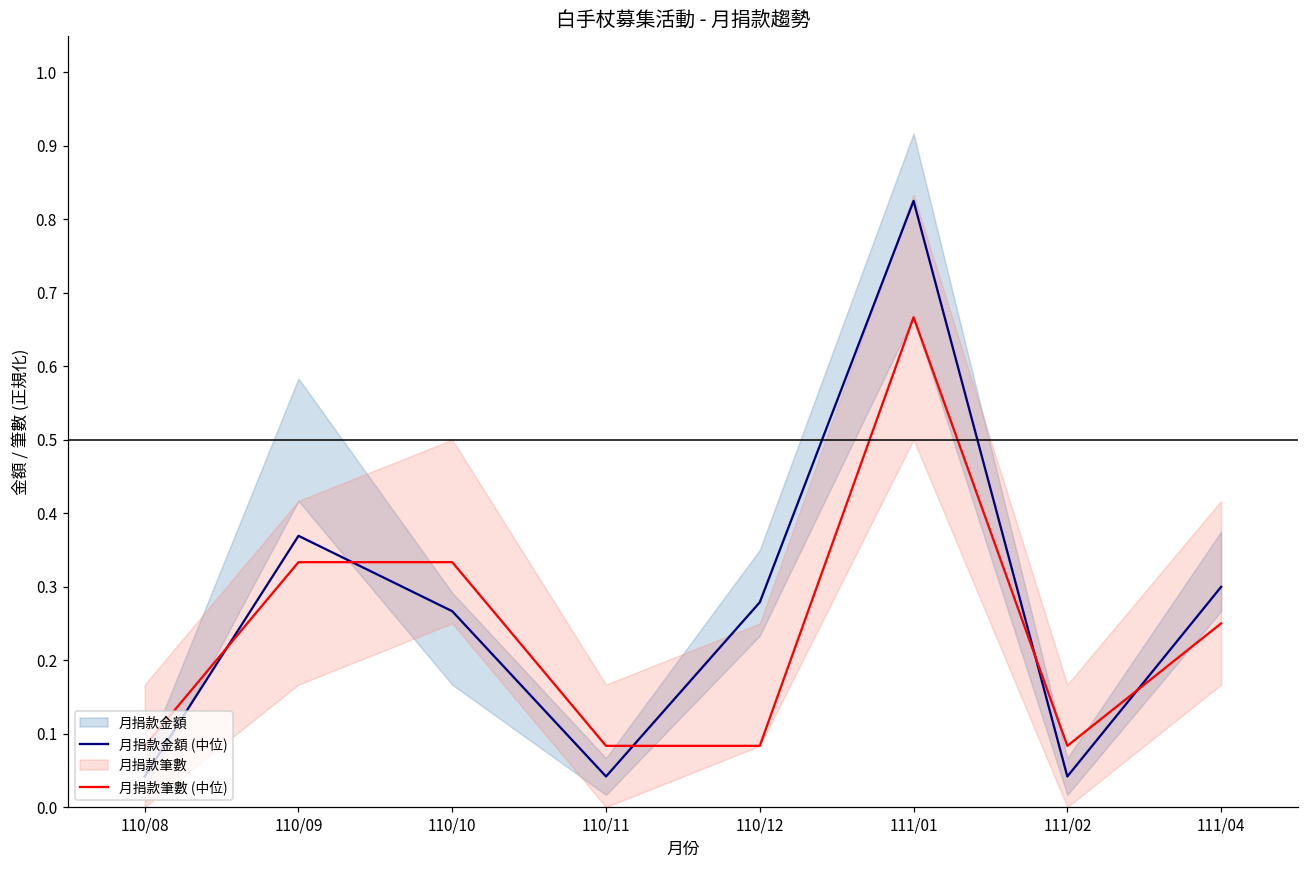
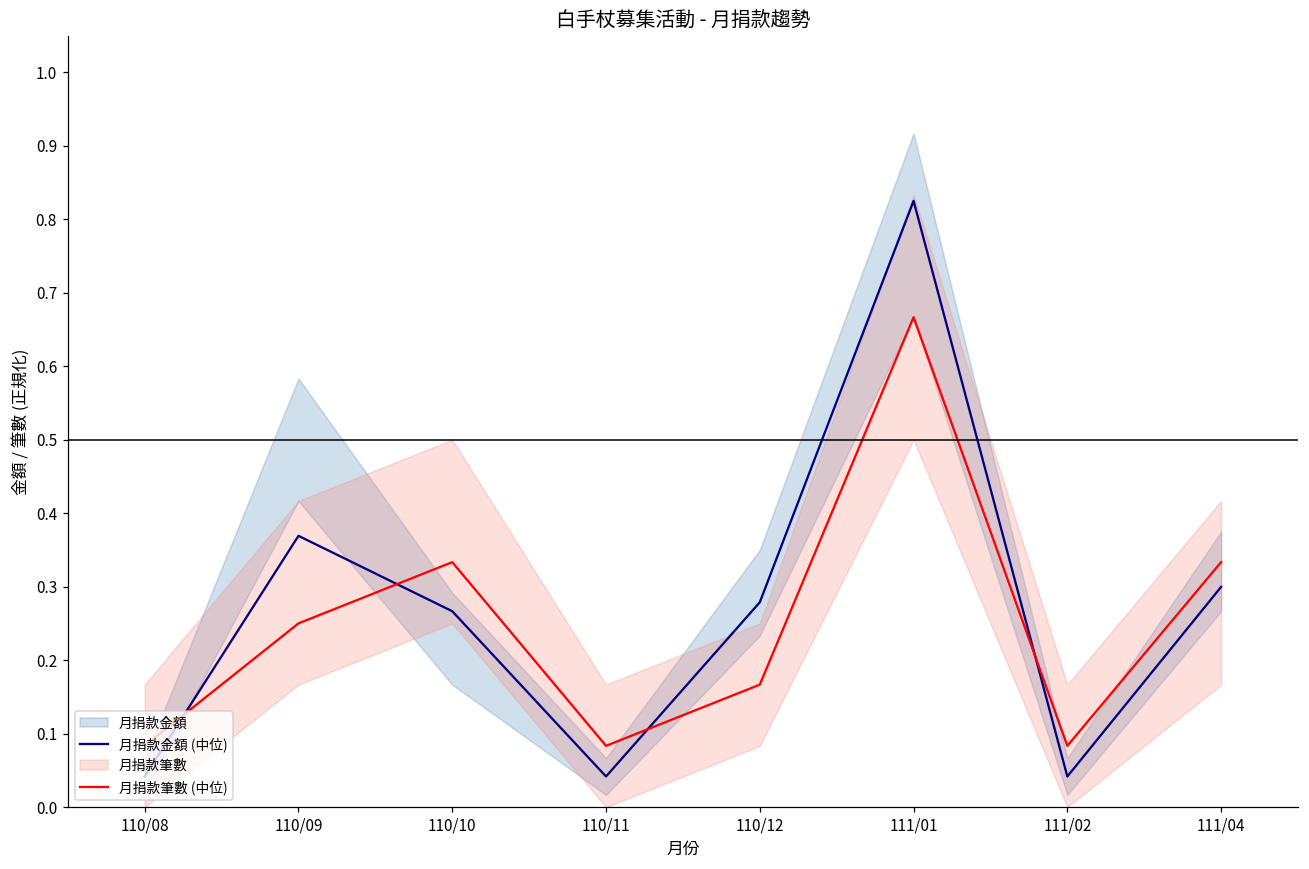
月捐款筆數 (中位), 110/09: 0.33 -> 0.25
月捐款筆數 (中位), 110/12: 0.08 -> 0.17
月捐款筆數 (中位), 111/04: 0.25 -> 0.33
